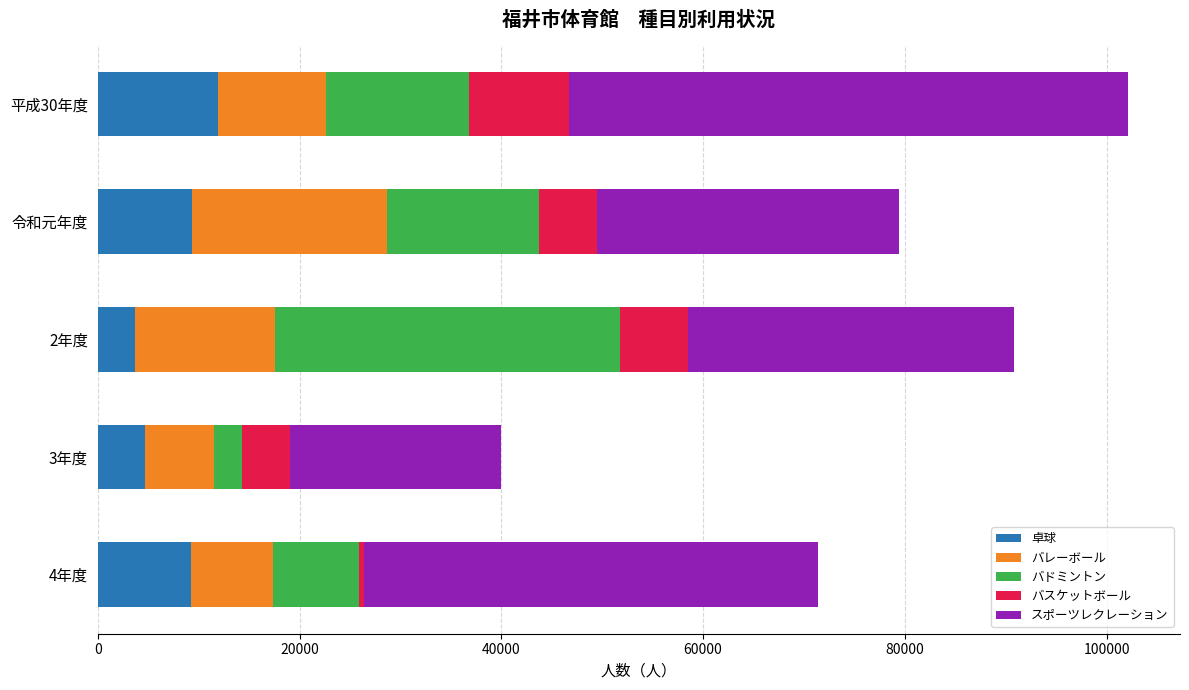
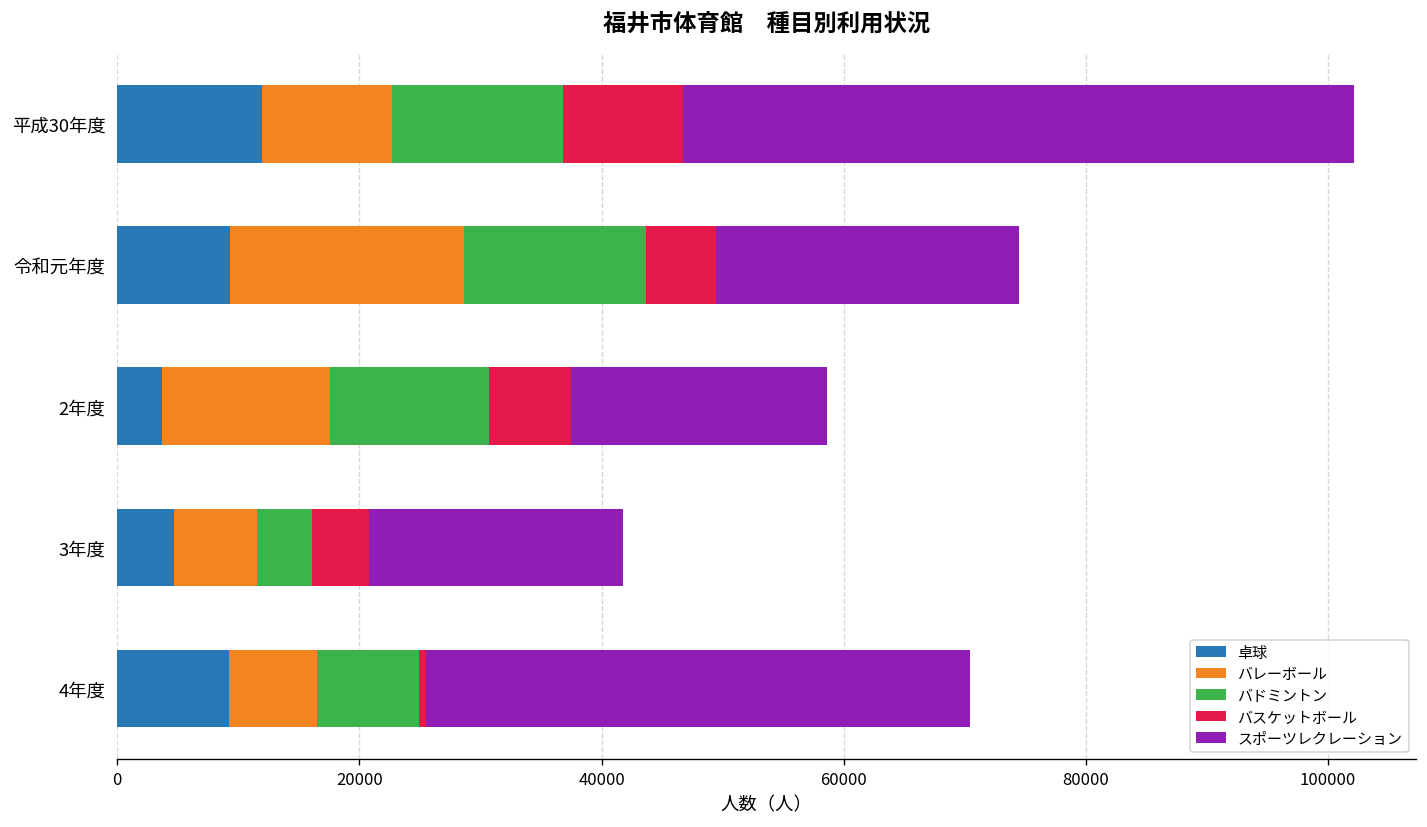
スポーツレクレーション, 令和元年度: 29900 -> 25000
バドミントン, 2年度: 34100 -> 13100
スポーツレクレーション, 2年度: 32300 -> 21100
バドミントン, 3年度: 2700 -> 4500
バレーボール, 4年度: 8100 -> 7200
